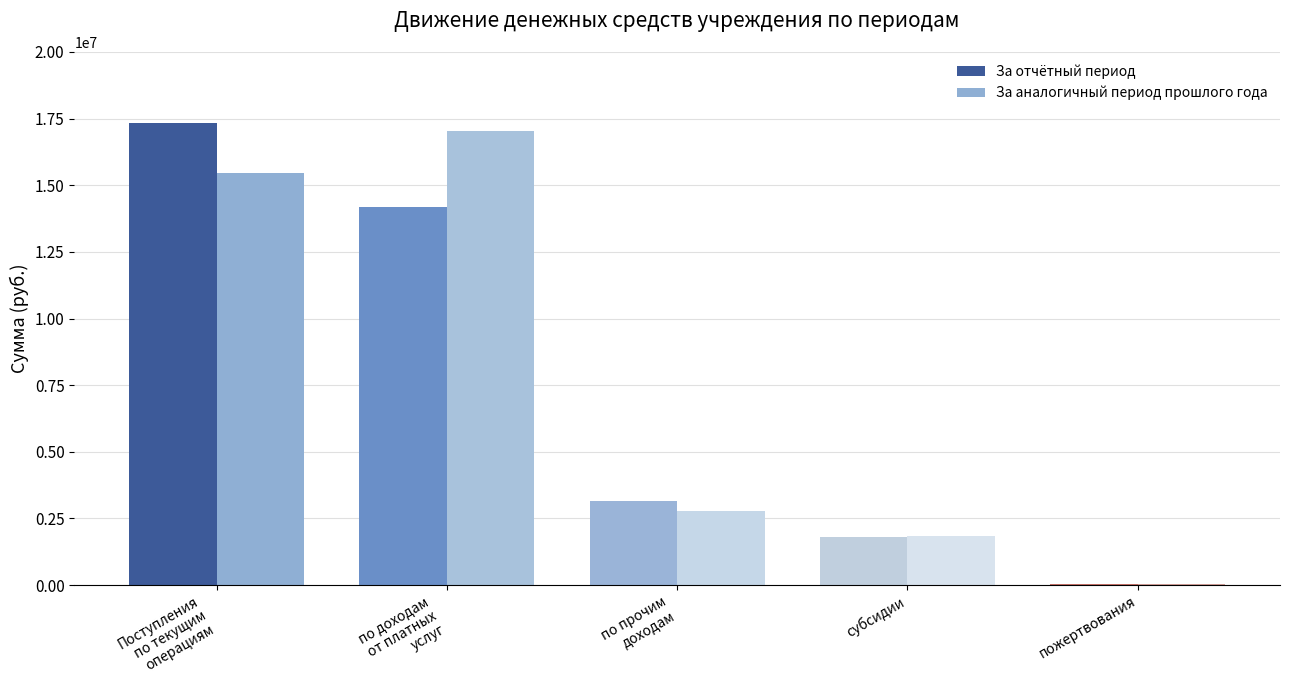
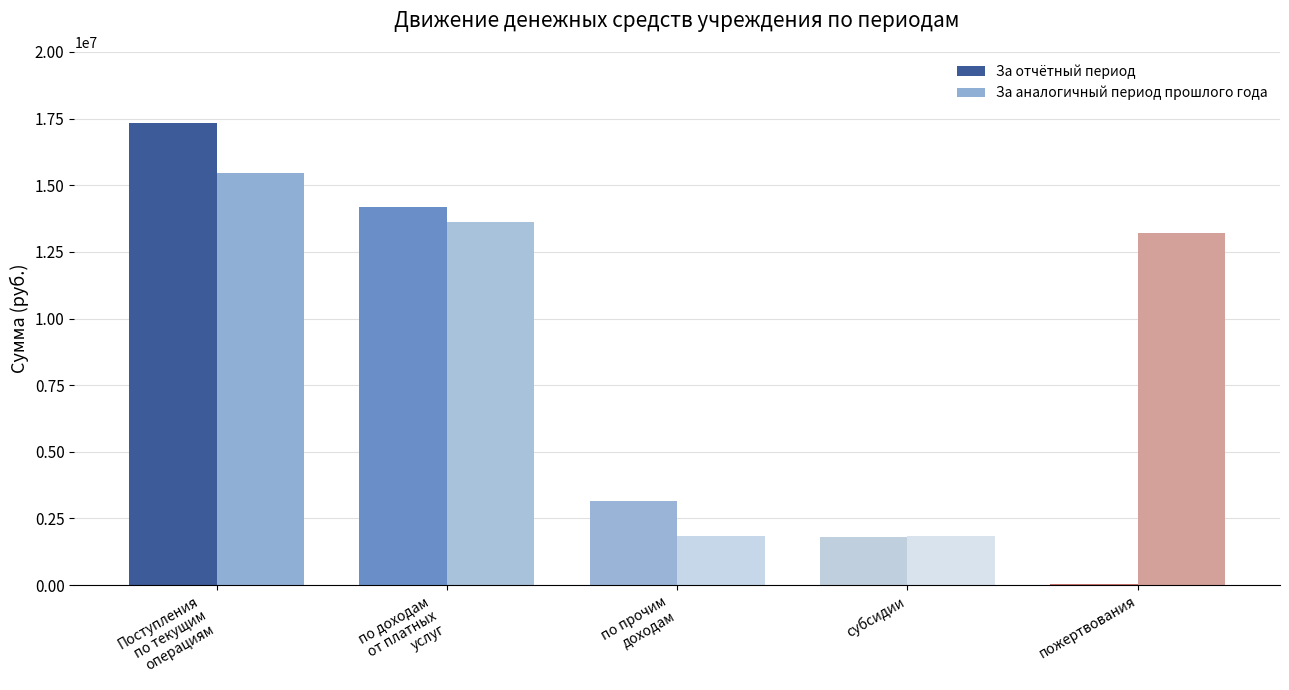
За аналогичный период прошлого года, по доходам от платных услуг: 17000000 -> 13600000
За аналогичный период прошлого года, по прочим доходам: 2800000 -> 1900000
За аналогичный период прошлого года, пожертвования: 0 -> 13200000
